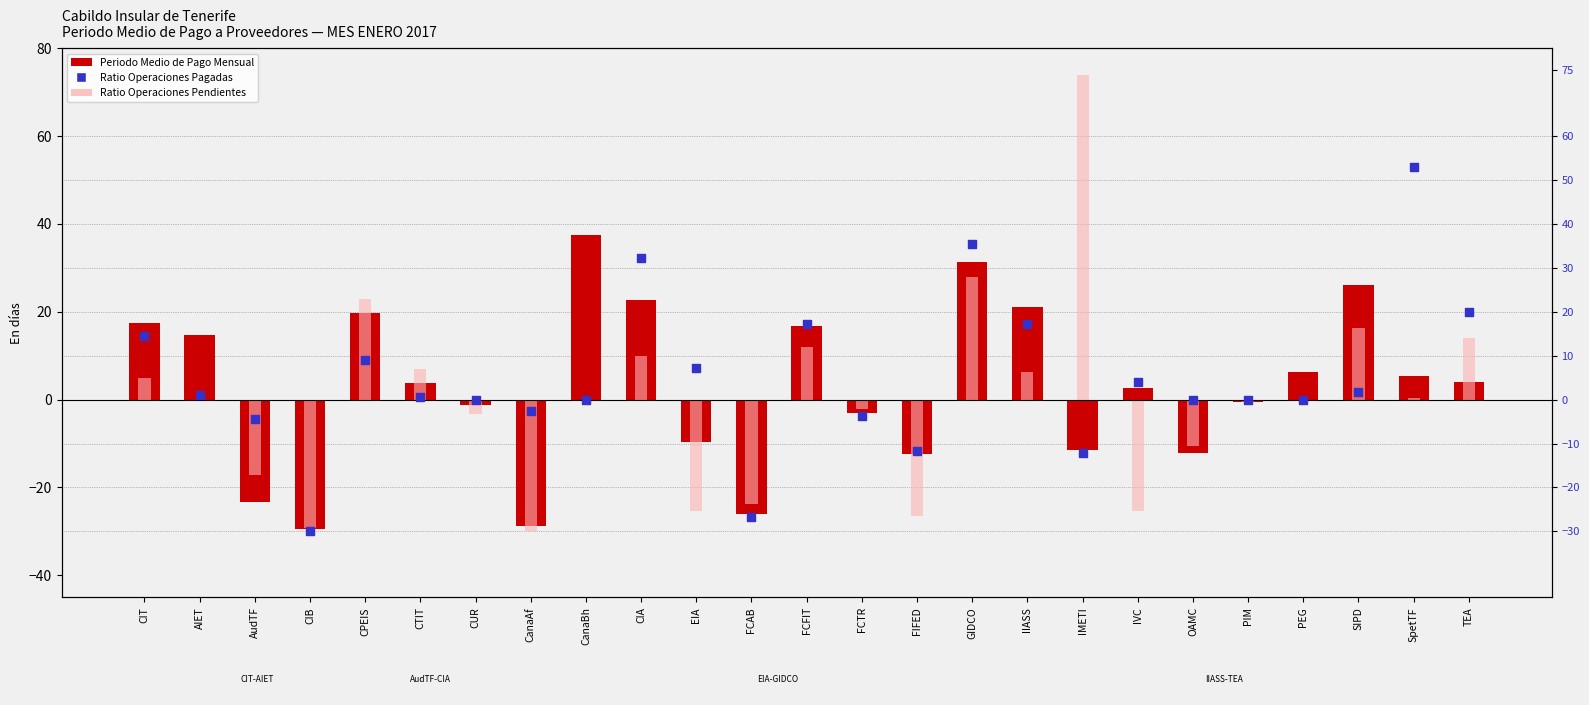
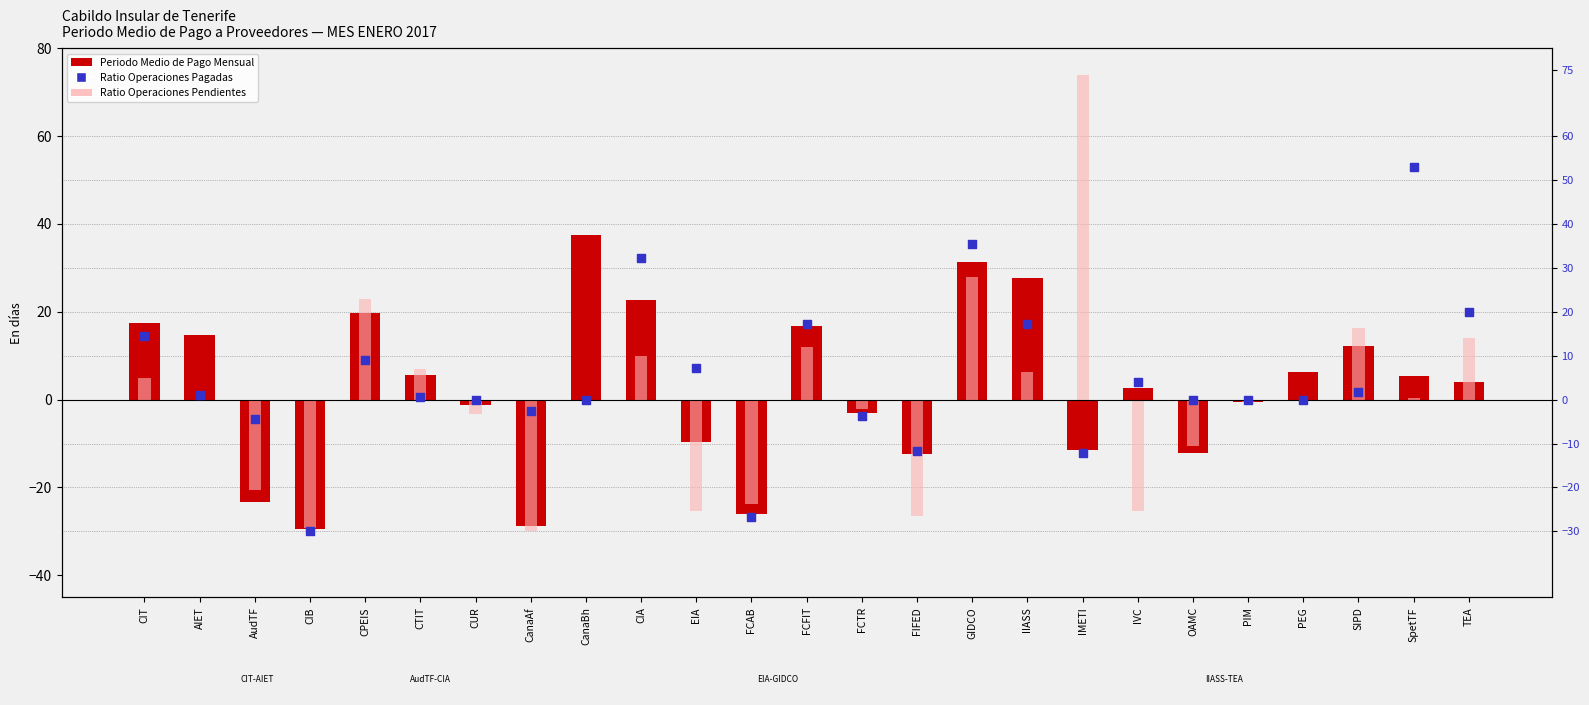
Ratio Operaciones Pendientes, AudTF: -17 -> -21
Periodo Medio de Pago Mensual, CTIT: 4 -> 6
Periodo Medio de Pago Mensual, IIASS: 21 -> 28
Periodo Medio de Pago Mensual, SIPD: 26 -> 12
